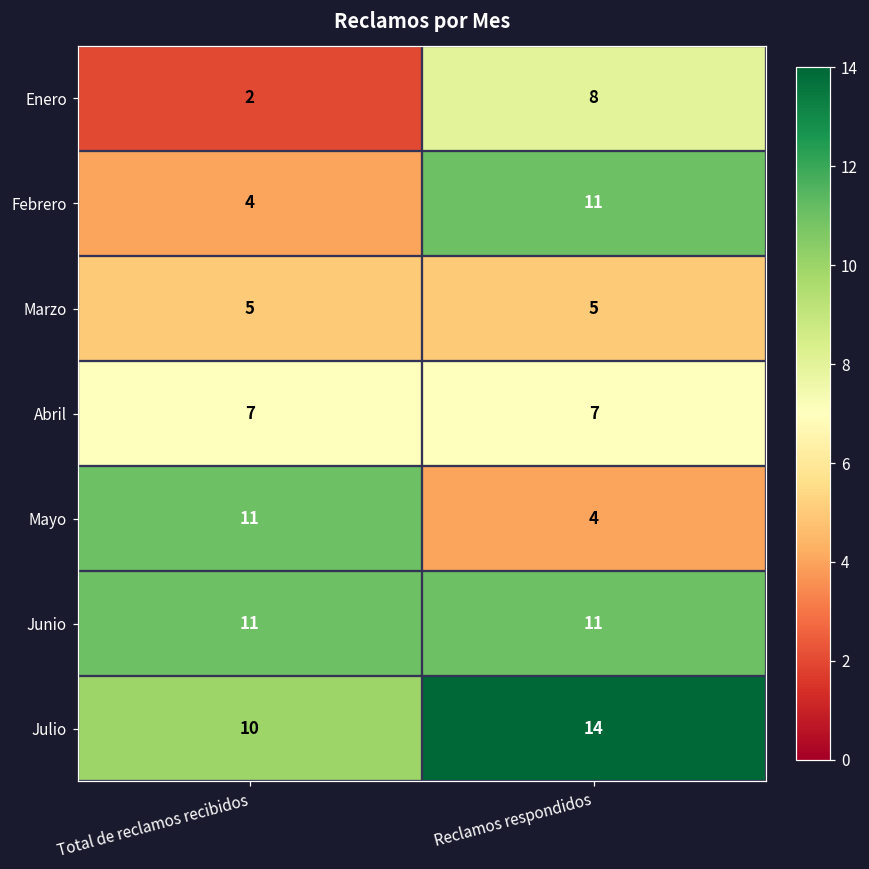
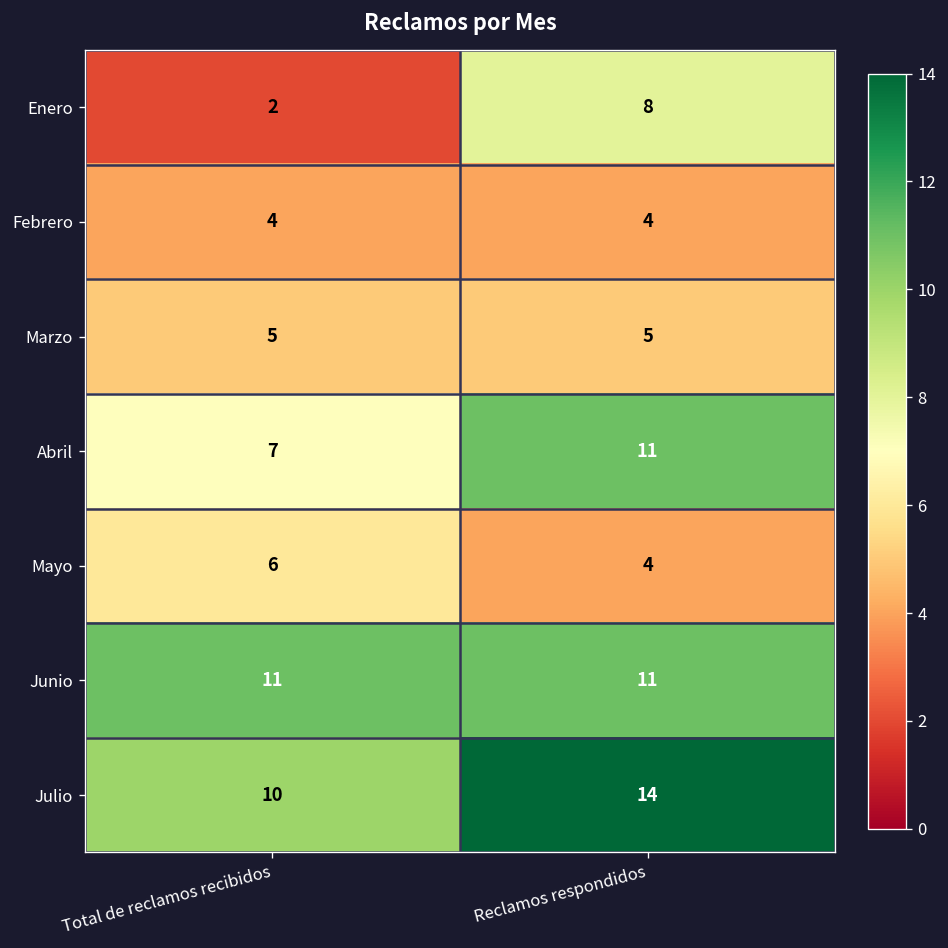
Febrero, Reclamos respondidos: 11 -> 4
Abril, Reclamos respondidos: 7 -> 11
Mayo, Total de reclamos recibidos: 11 -> 6
